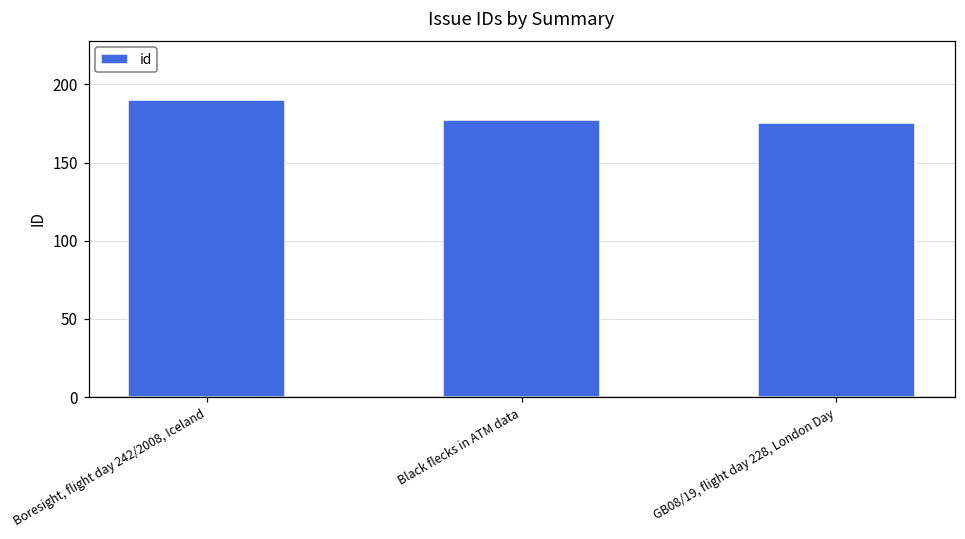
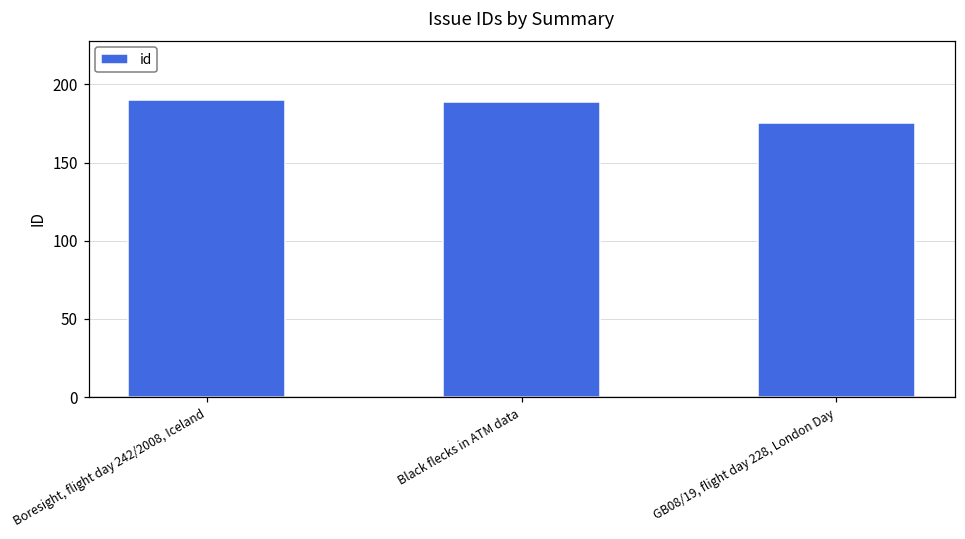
Black flecks in ATM data: 177 -> 189
